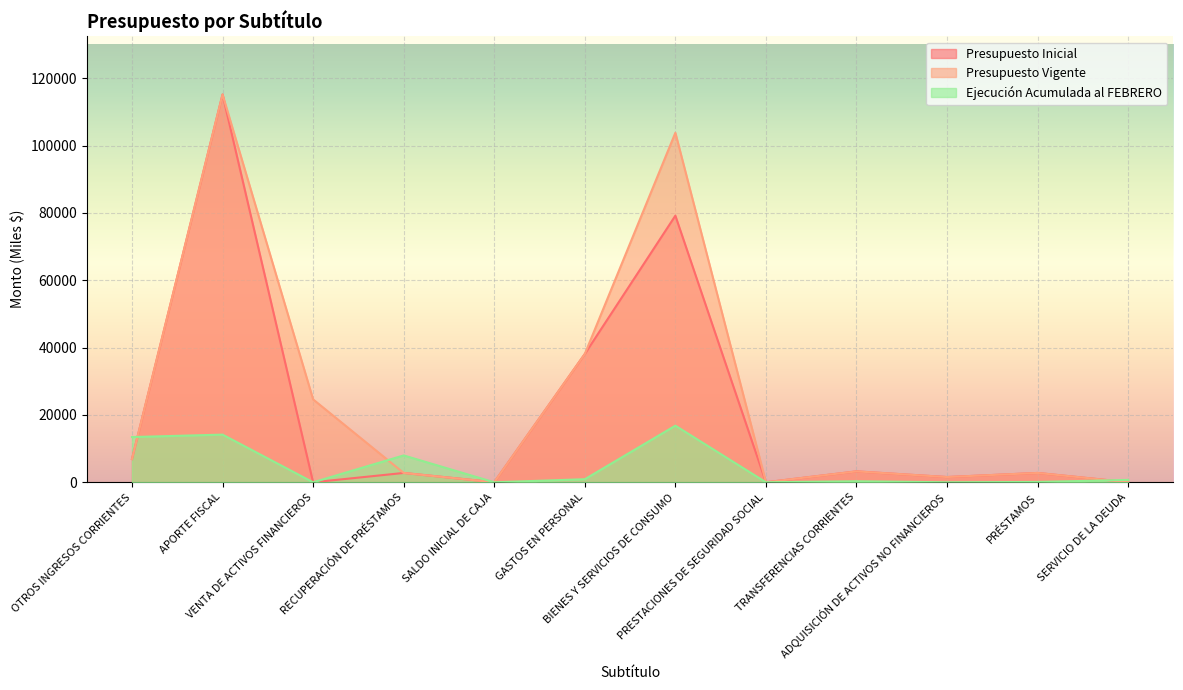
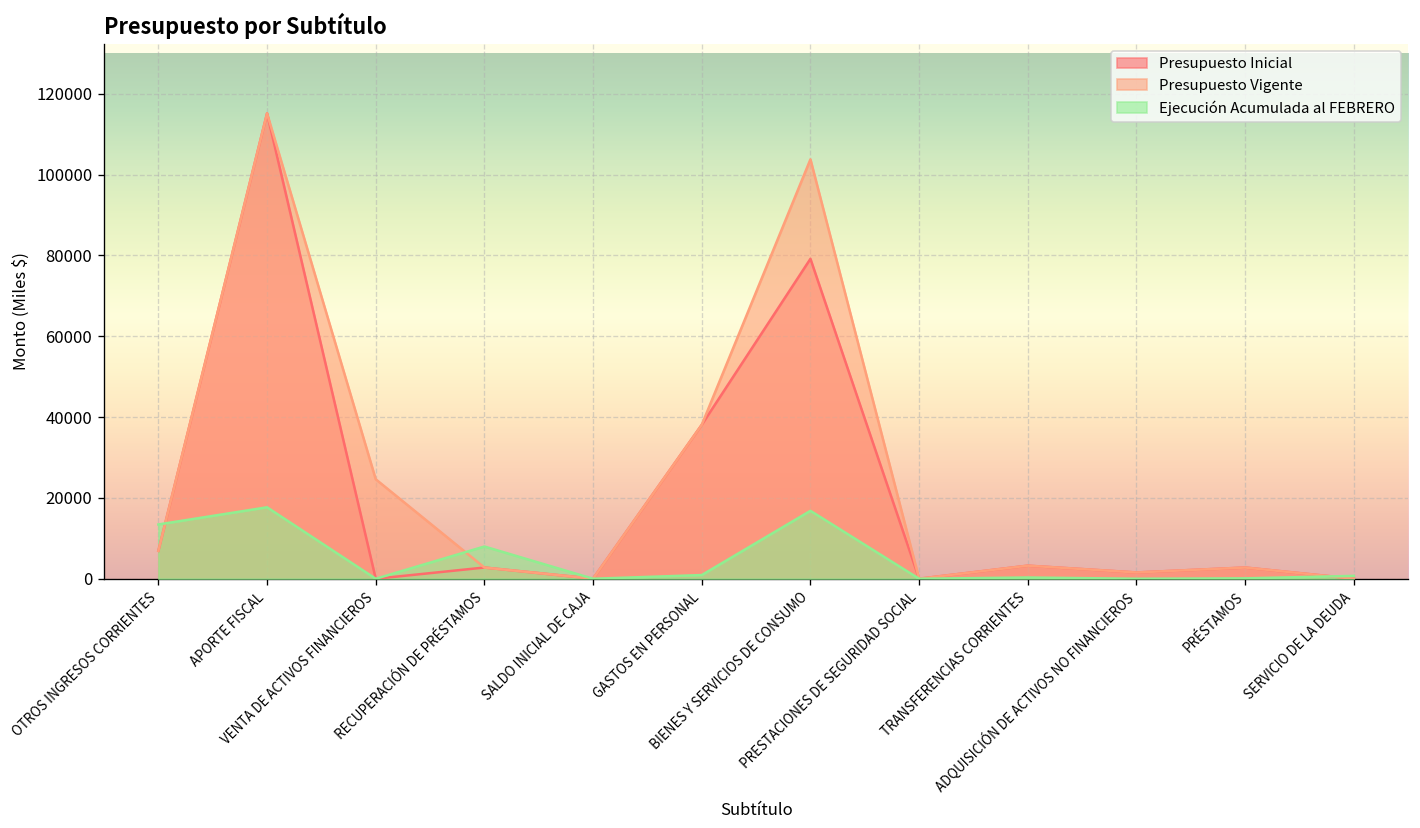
Ejecución Acumulada al FEBRERO, APORTE FISCAL: 14000 -> 18000
